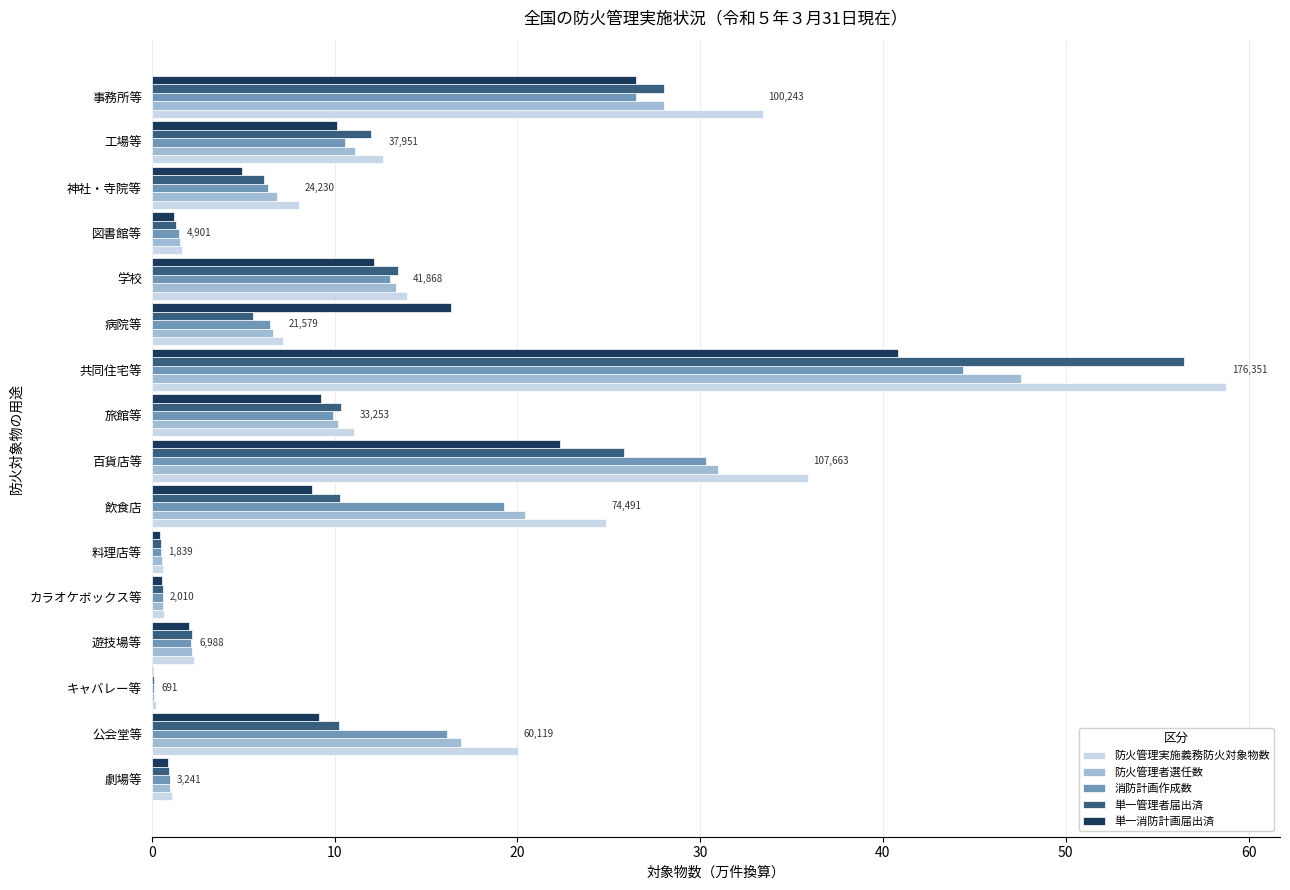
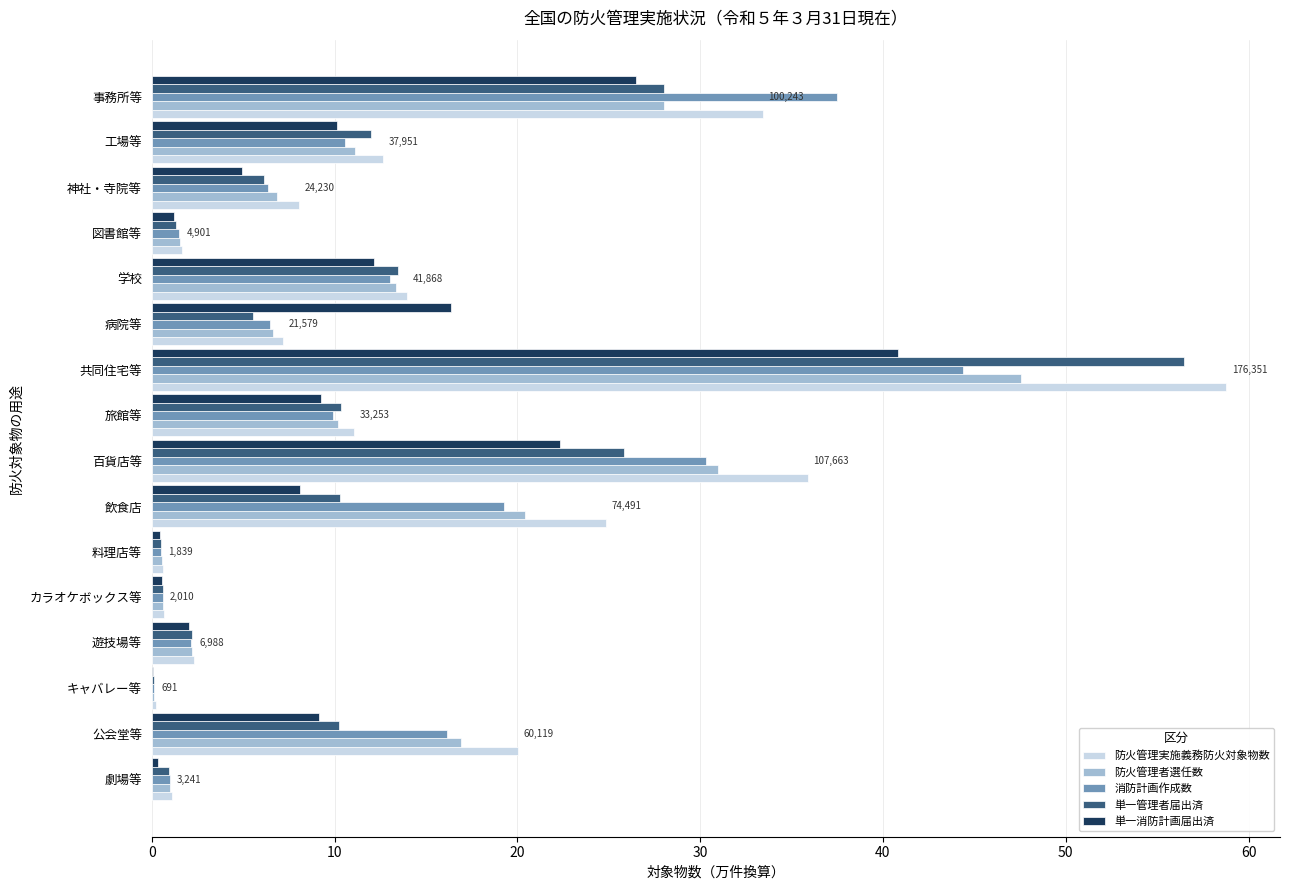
消防計画作成数, 事務所等: 26.5 -> 37.5
単一消防計画届出済, 飲食店: 8.8 -> 8.1
単一消防計画届出済, 劇場等: 0.9 -> 0.3
